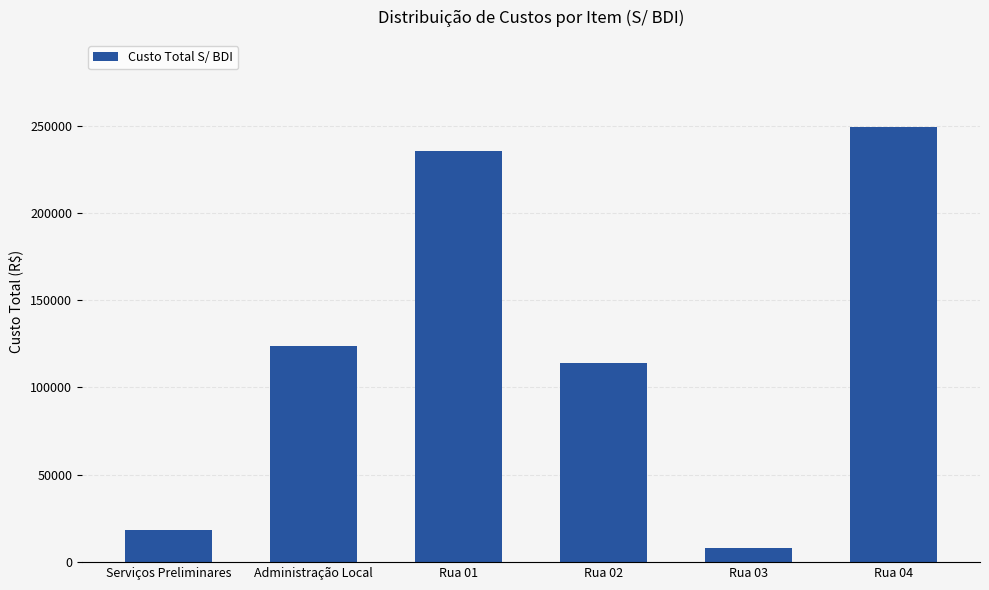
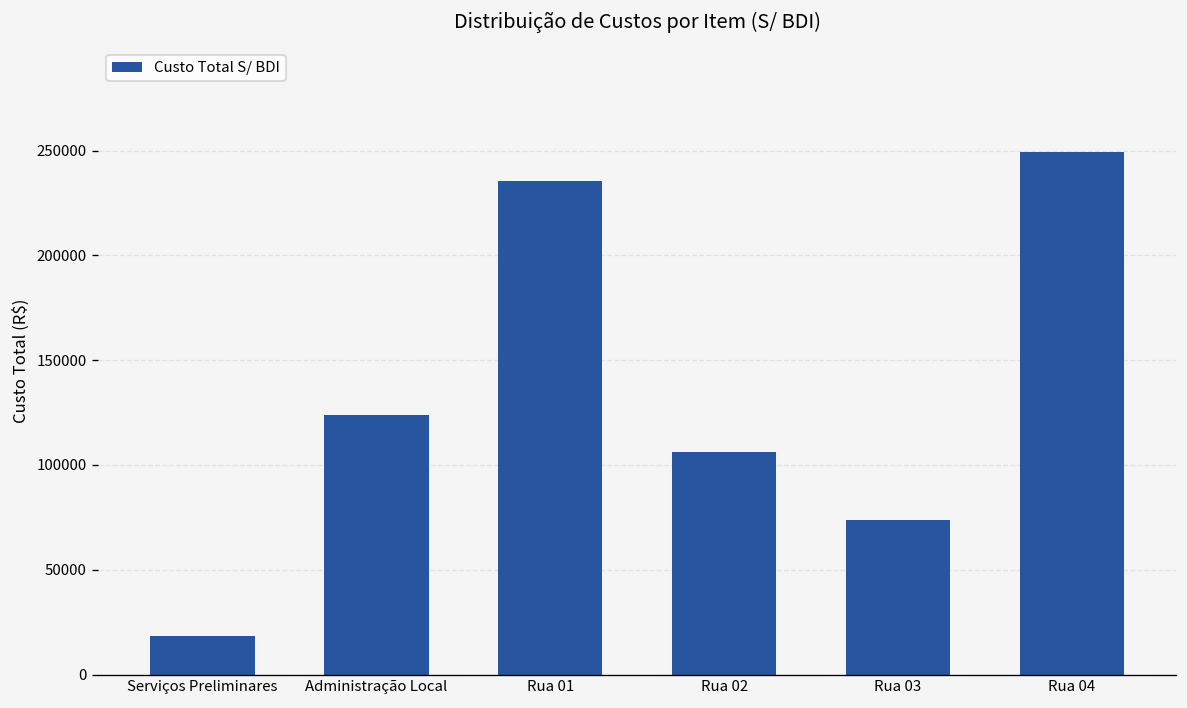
Rua 02: 114000 -> 106000
Rua 03: 8000 -> 74000
